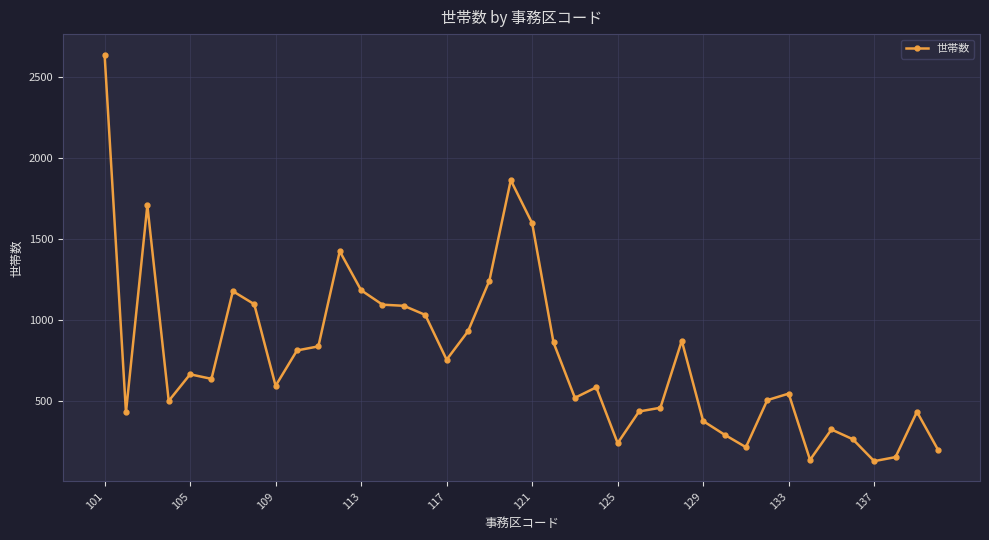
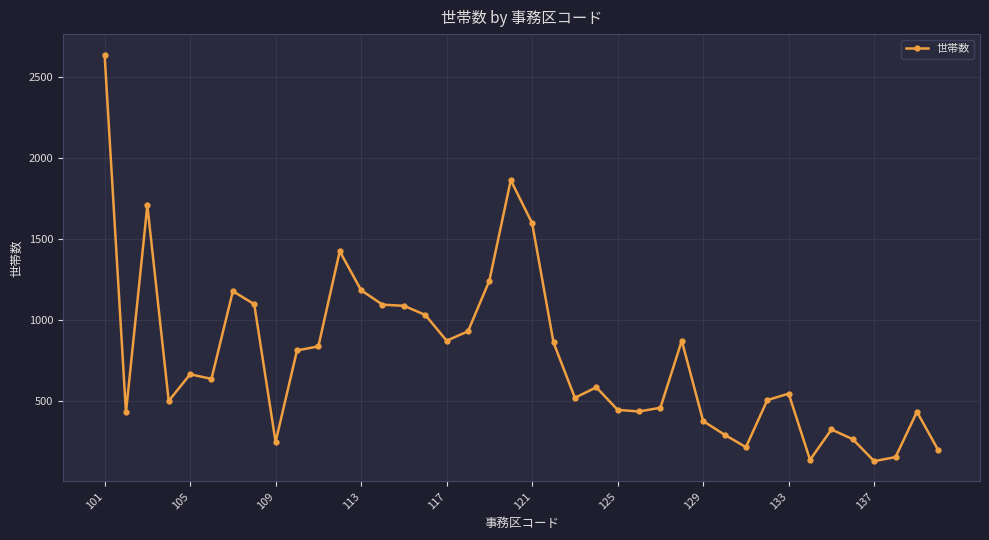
109: 600 -> 250
117: 760 -> 870
125: 240 -> 450
